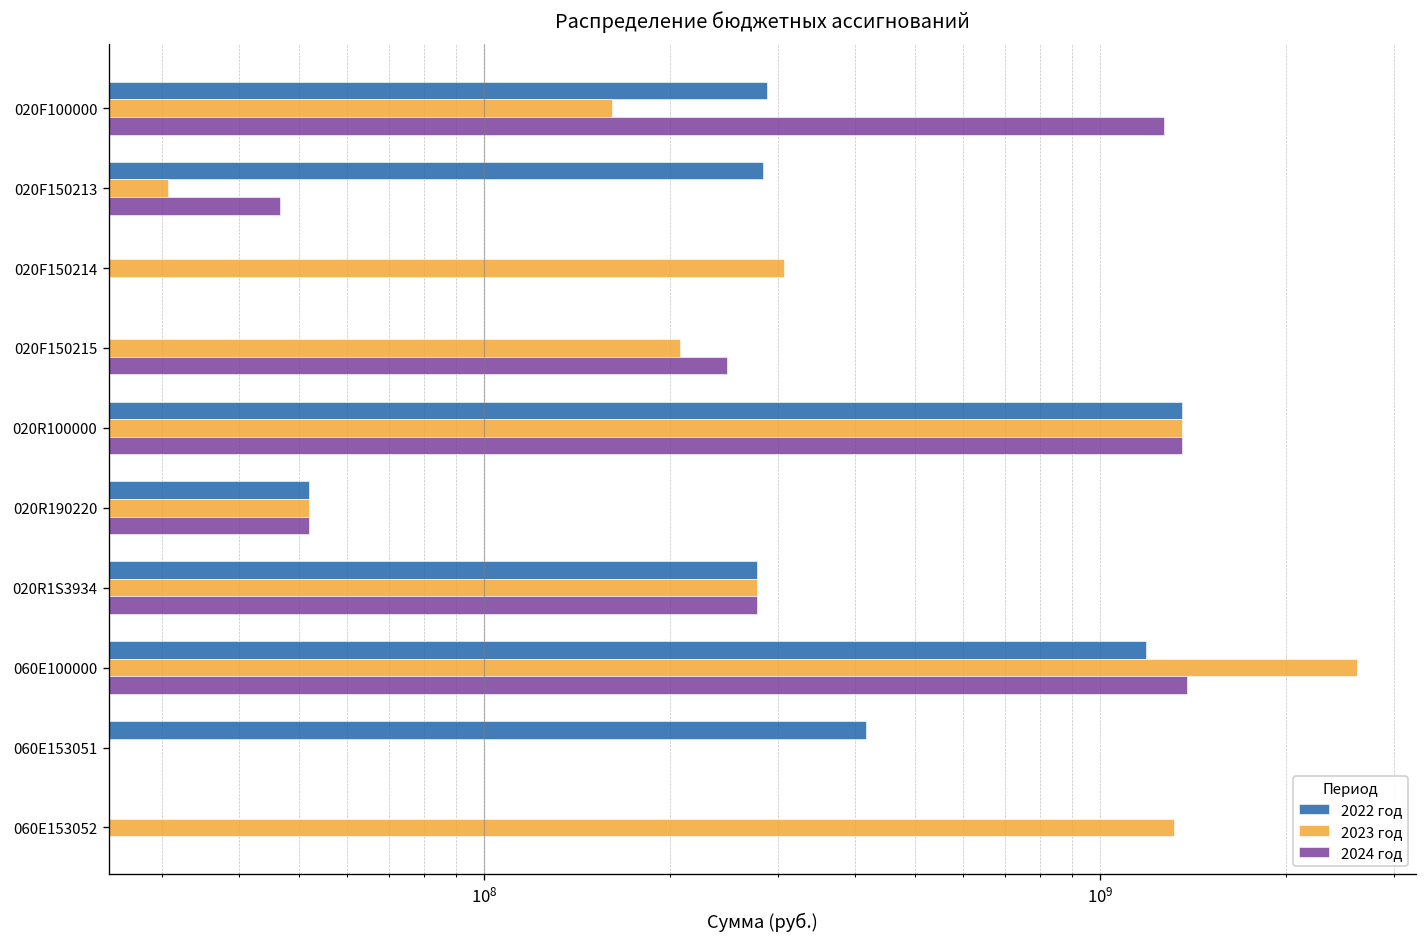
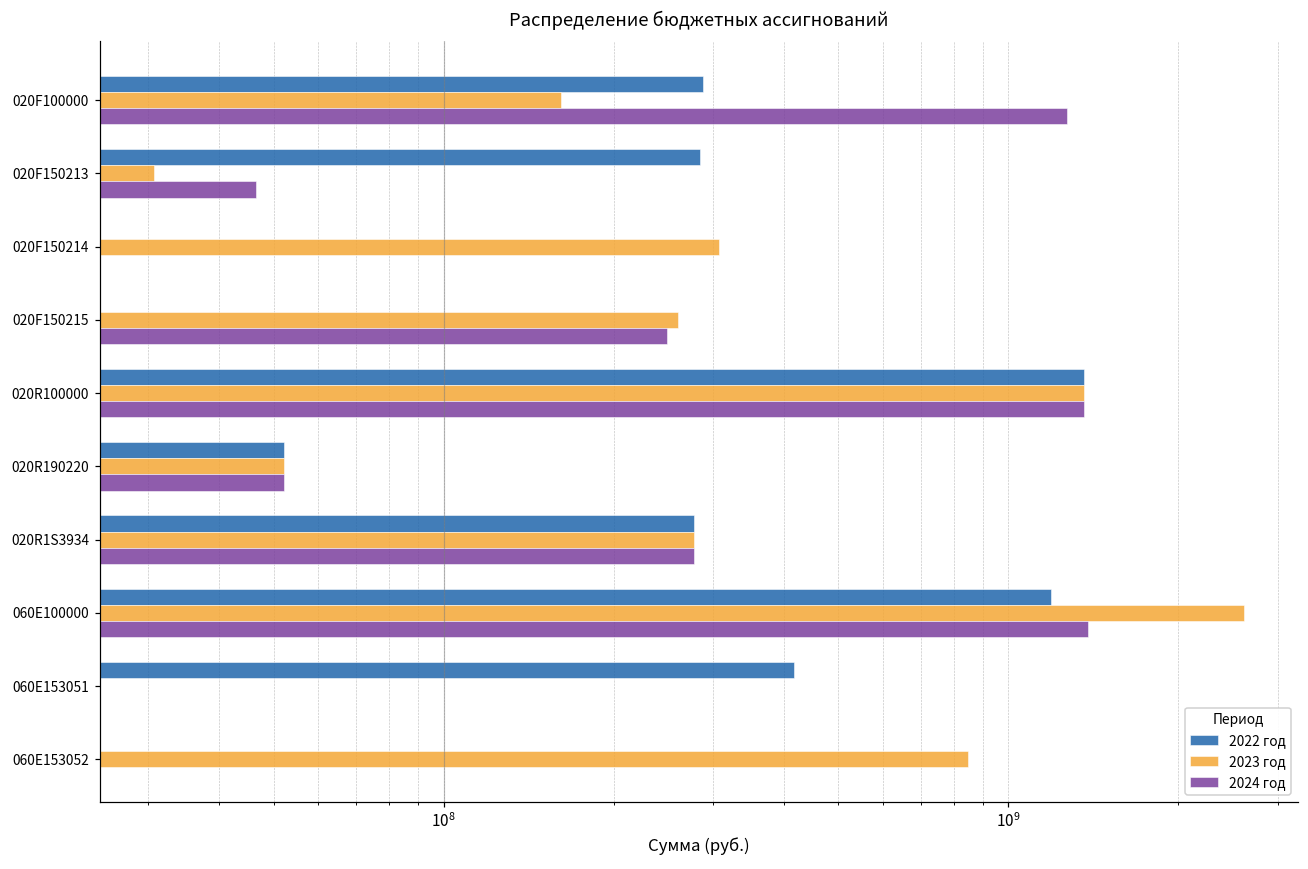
2023 год, 020F150215: 208000000 -> 260000000
2023 год, 060E153052: 1320000000 -> 850000000
